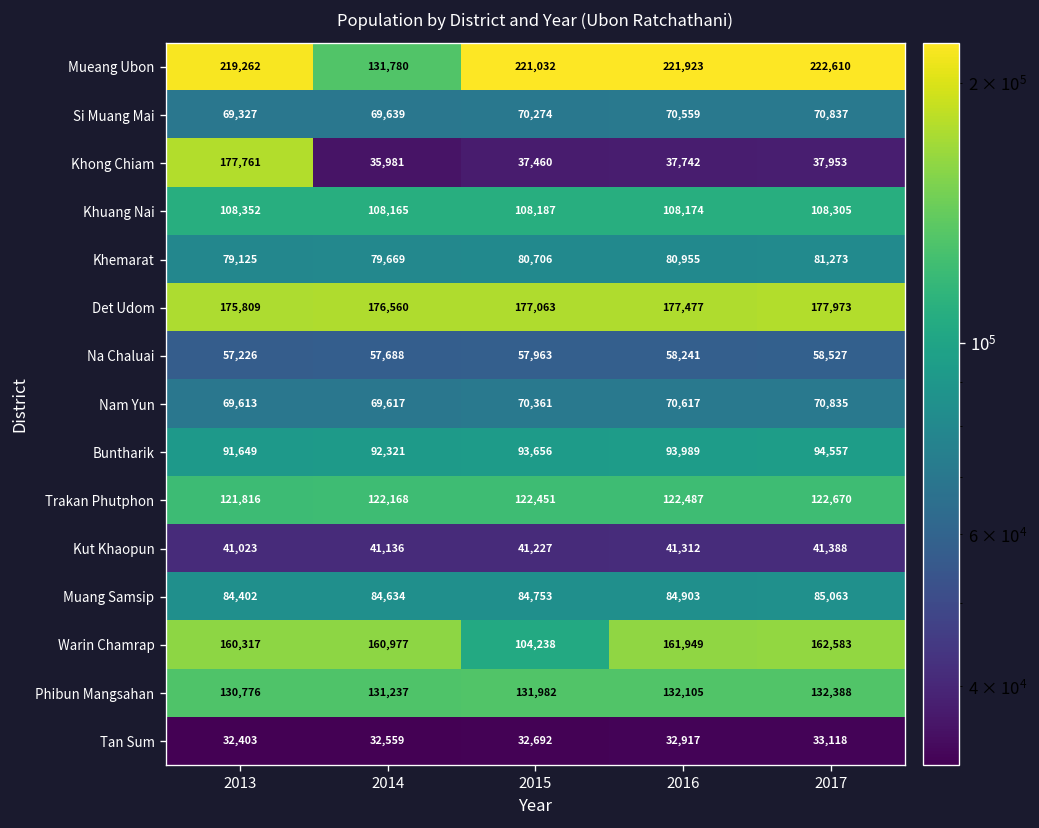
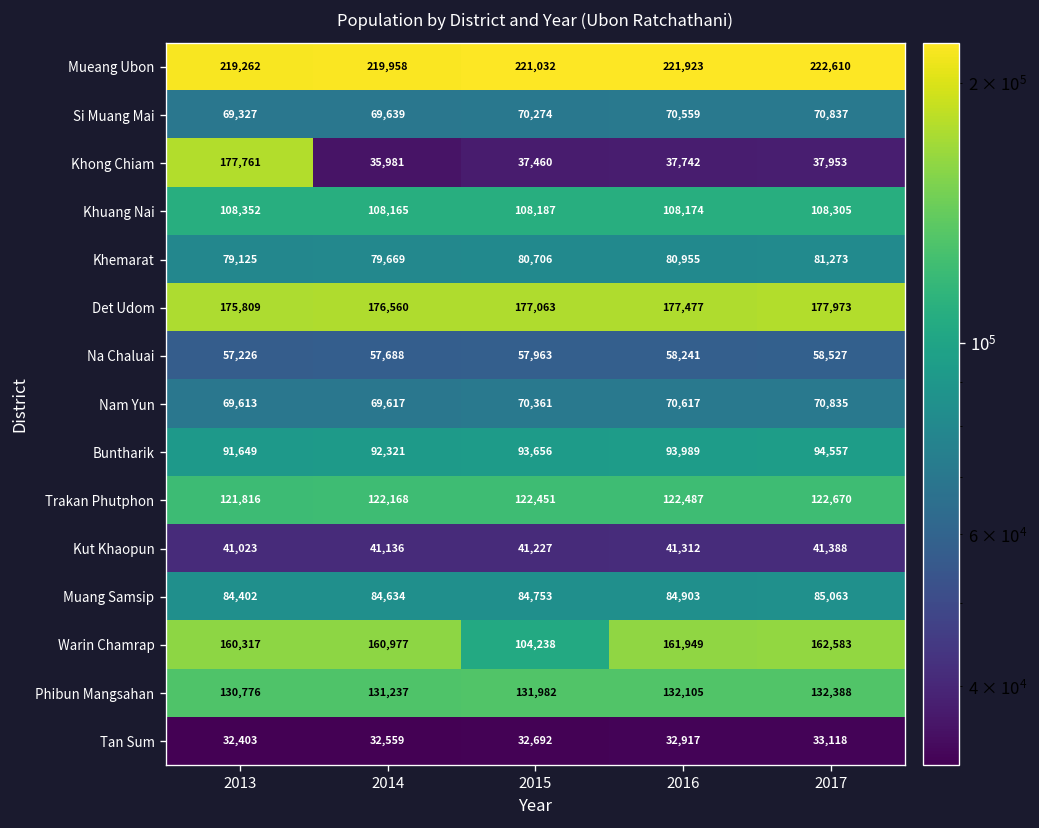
Mueang Ubon, 2014: 131,780 -> 219,958
